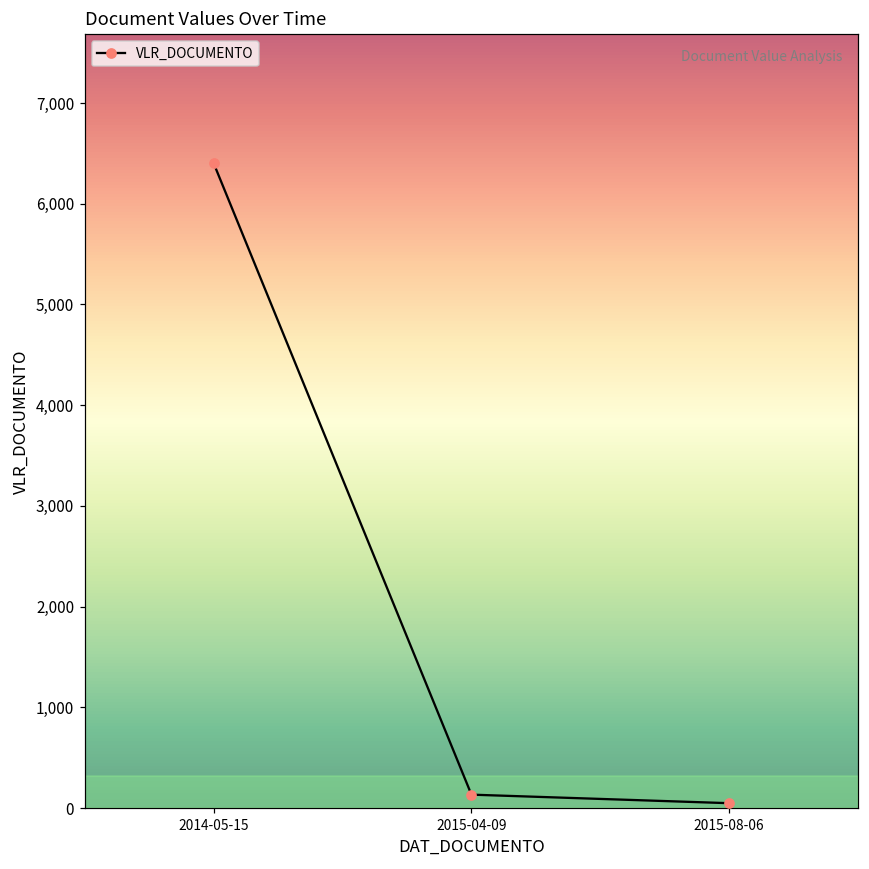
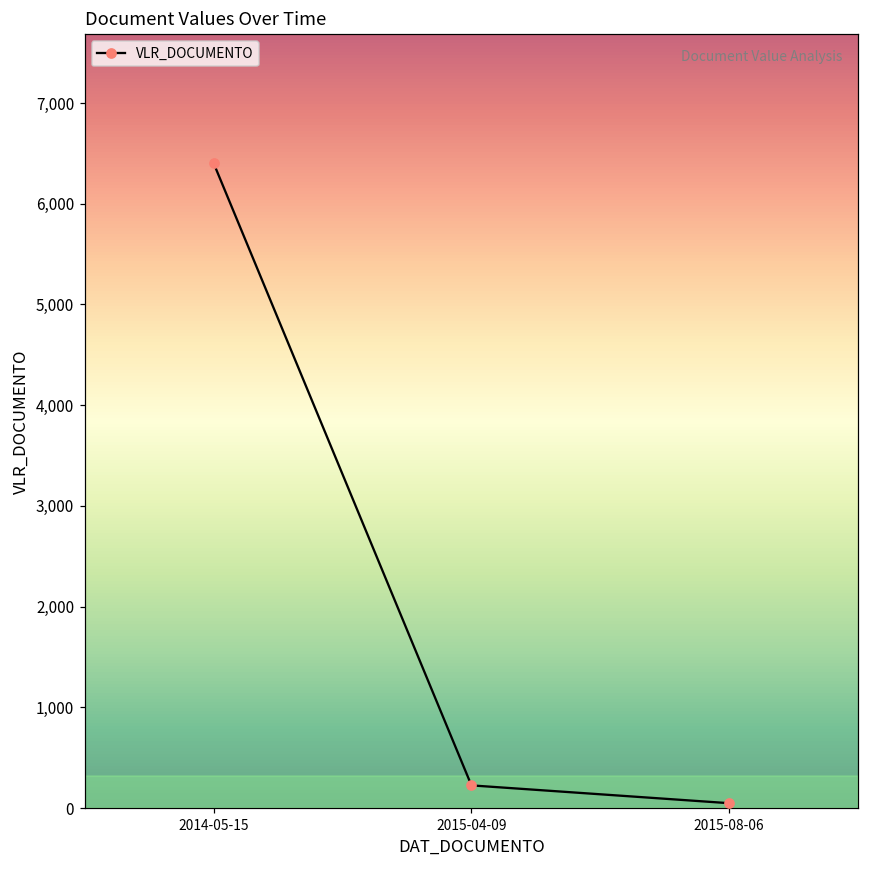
2015-04-09: 100 -> 200
